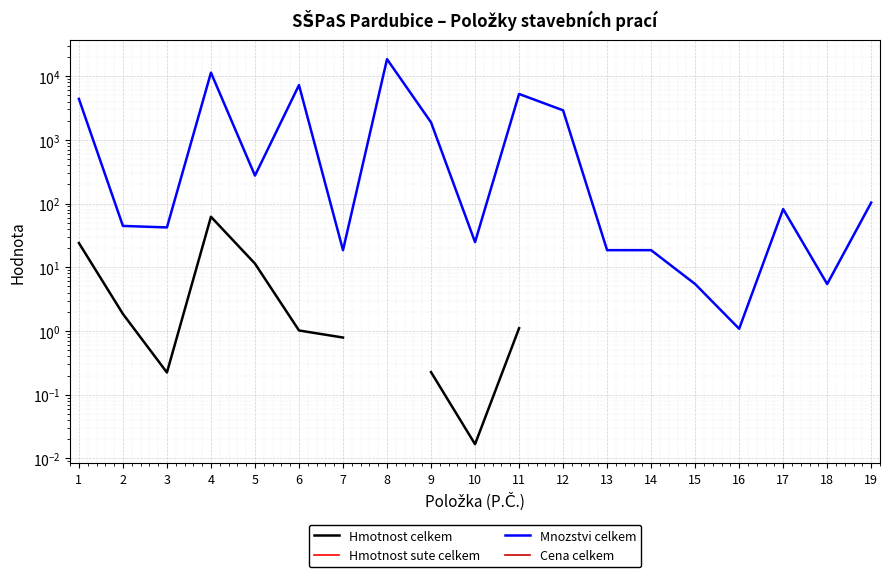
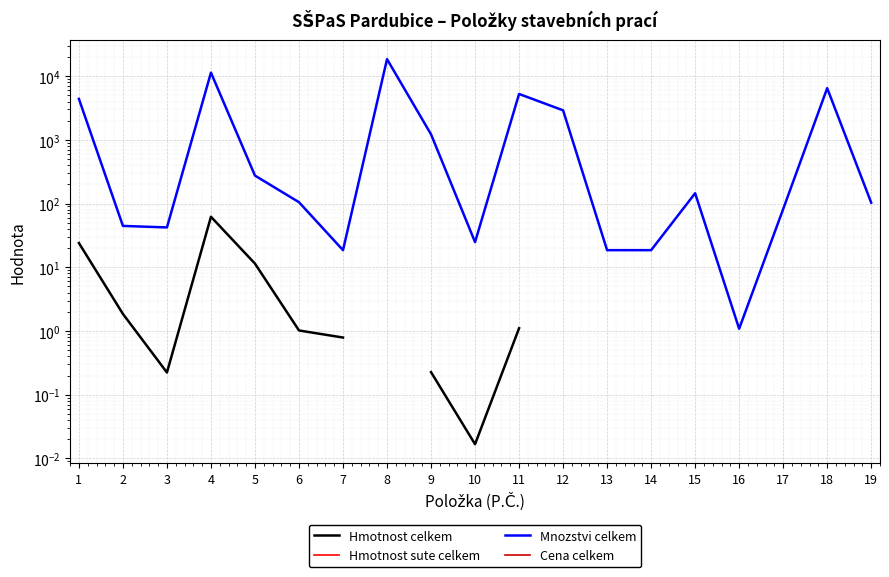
Mnozstvi celkem, 6: 7000 -> 110
Mnozstvi celkem, 9: 1900 -> 1200
Mnozstvi celkem, 15: 5 -> 150
Mnozstvi celkem, 18: 5 -> 6000
